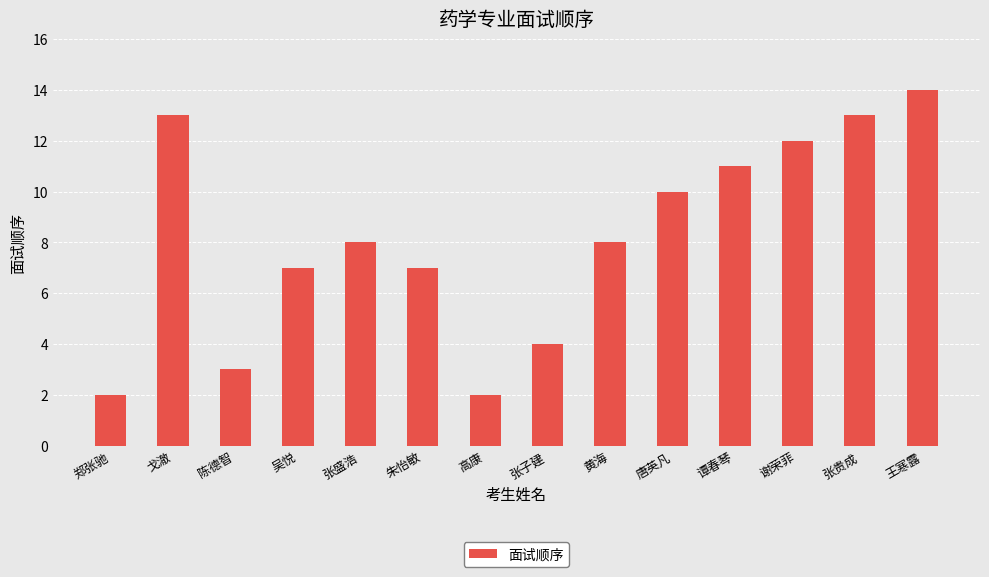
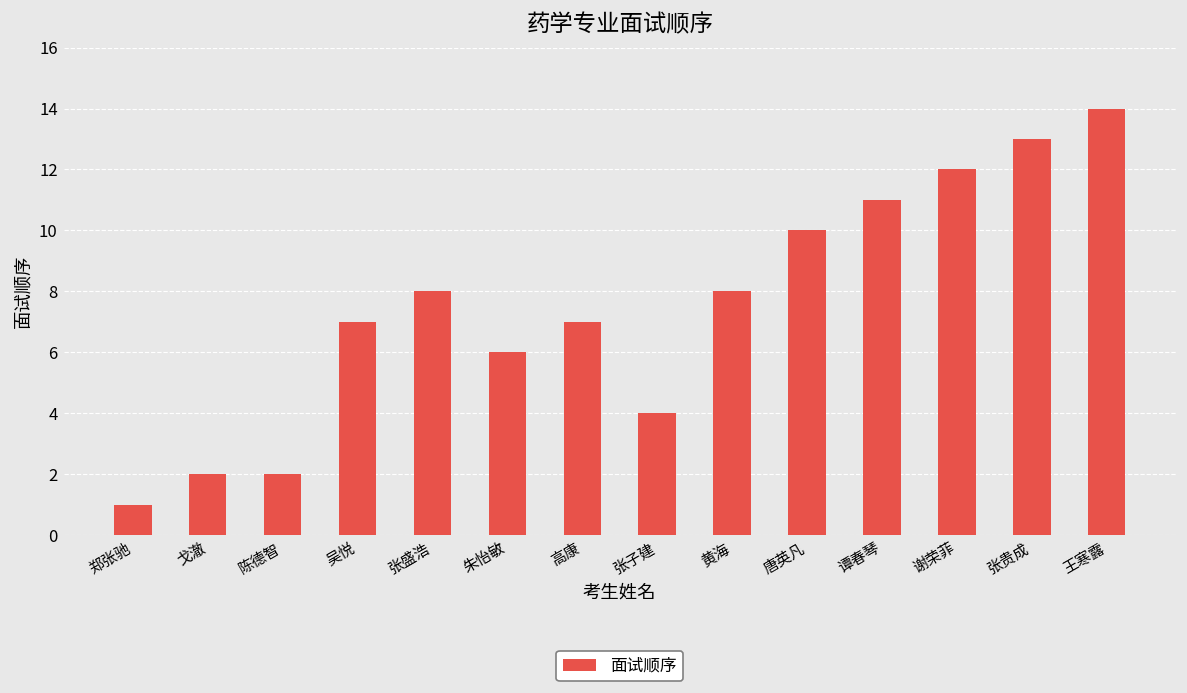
郑张驰: 2 -> 1
戈澈: 13 -> 2
陈德智: 3 -> 2
朱怡敏: 7 -> 6
高康: 2 -> 7
